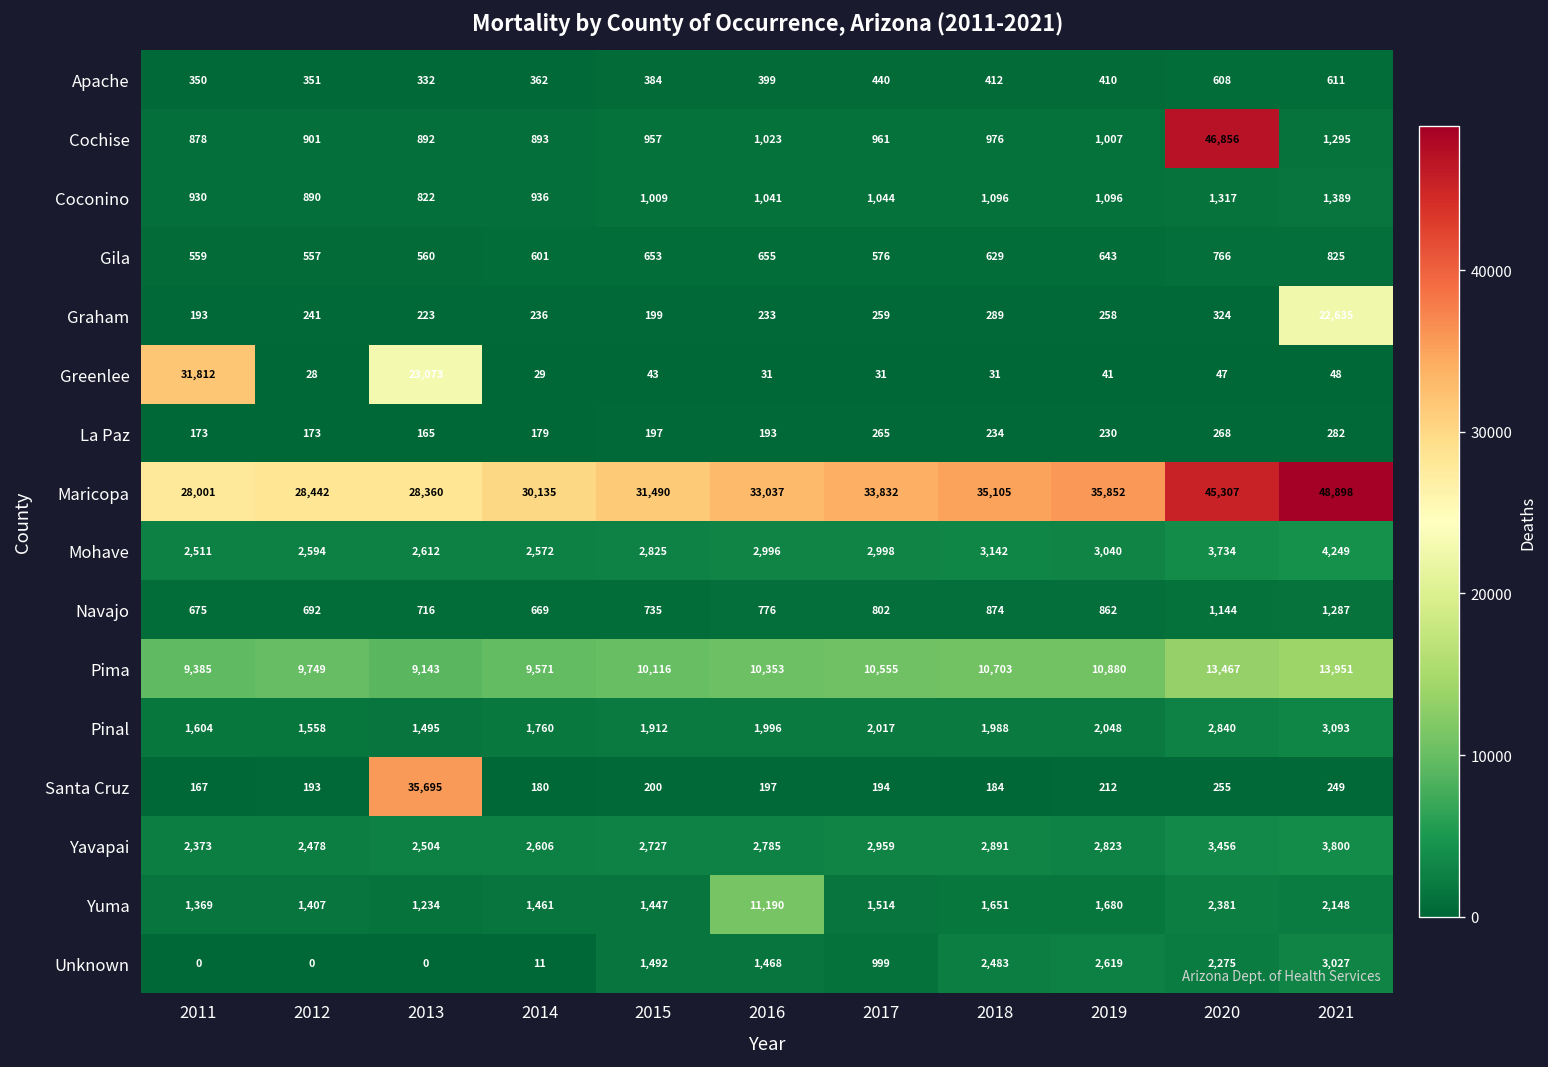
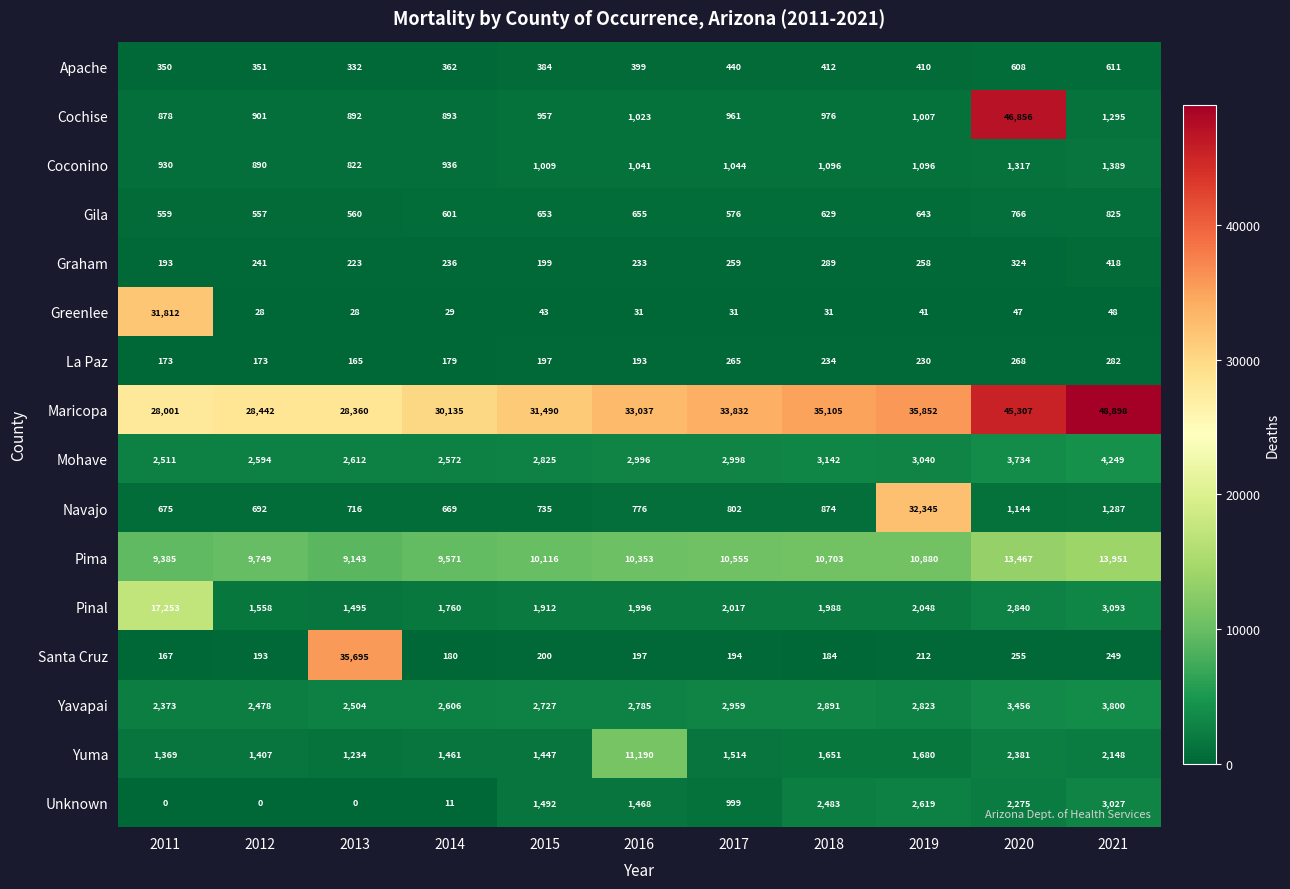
Graham, 2021: 22,635 -> 418
Greenlee, 2013: 23,073 -> 28
Navajo, 2019: 862 -> 32,345
Pinal, 2011: 1,604 -> 17,253
